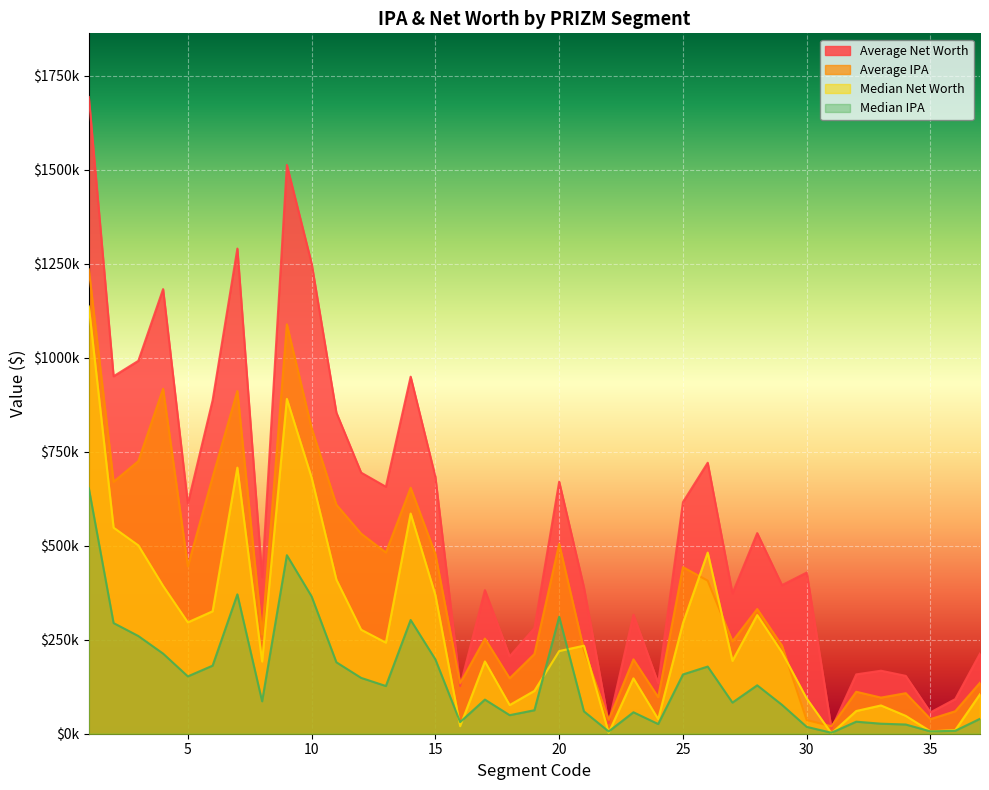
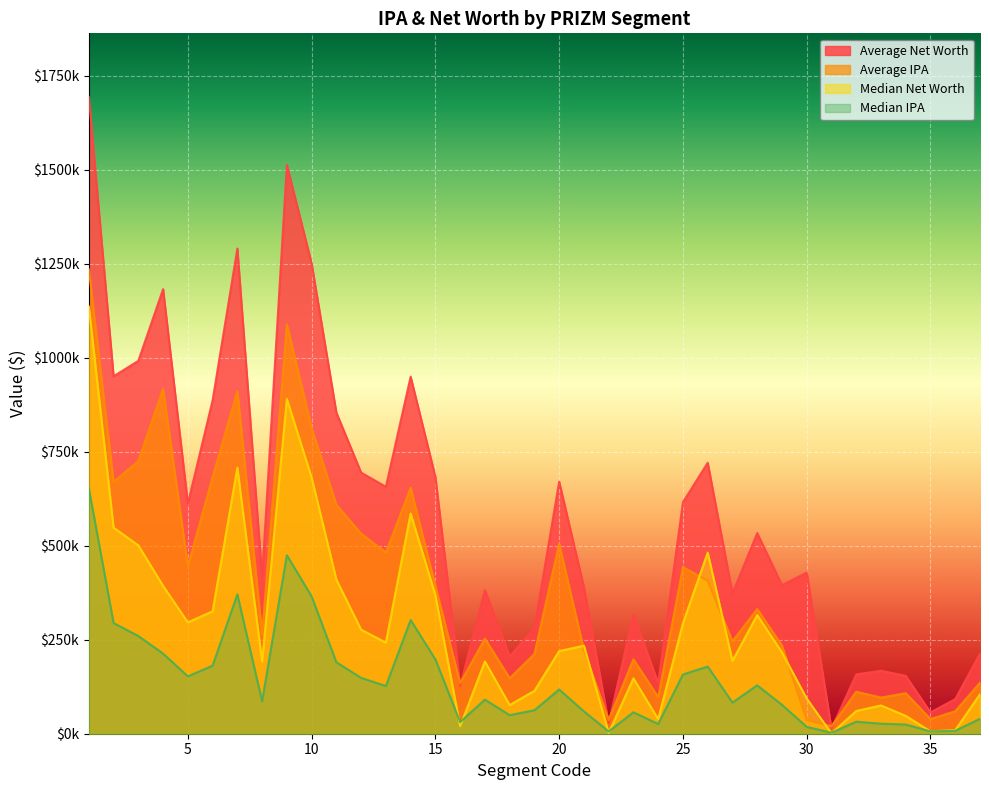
Average IPA, 15: $480000 -> $390000
Median IPA, 20: $310000 -> $120000
